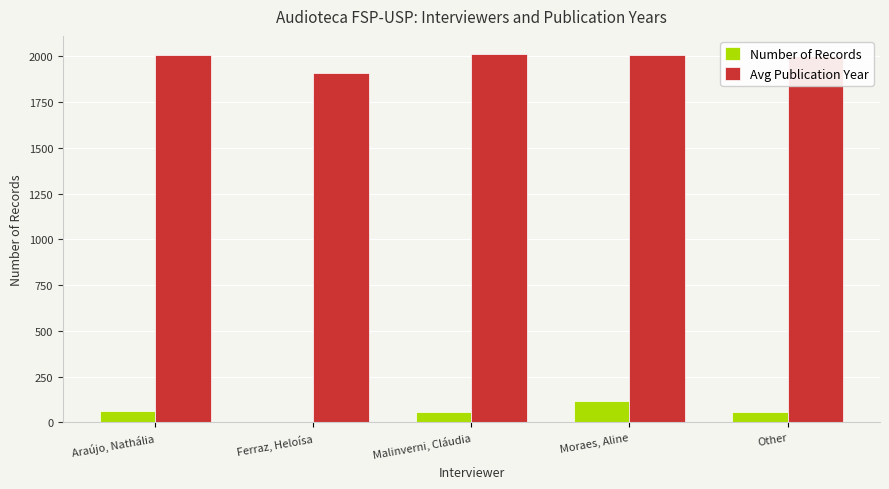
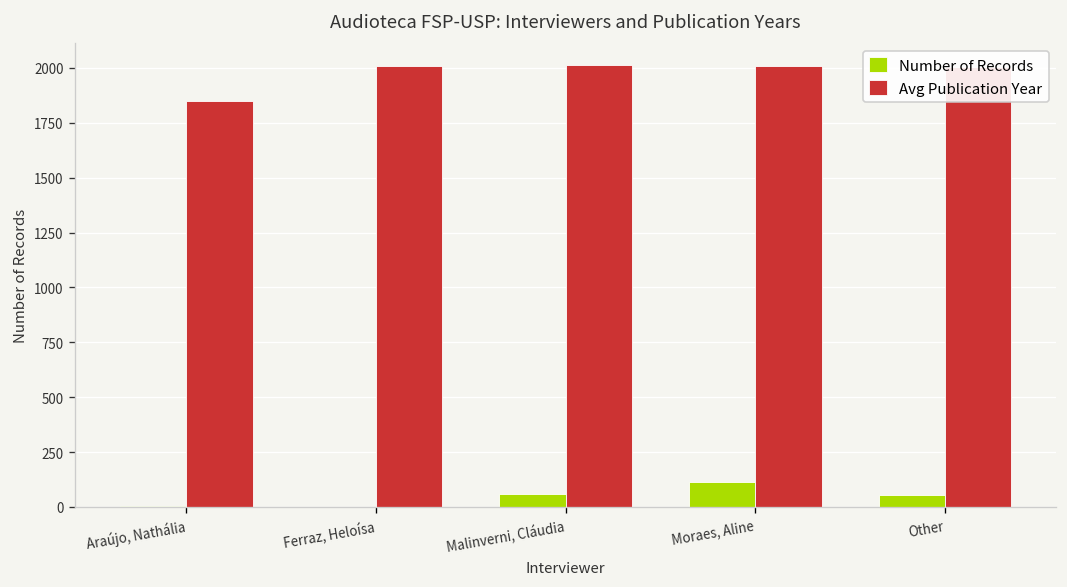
Number of Records, Araújo, Nathália: 60 -> 0
Avg Publication Year, Araújo, Nathália: 2010 -> 1850
Avg Publication Year, Ferraz, Heloísa: 1910 -> 2010
